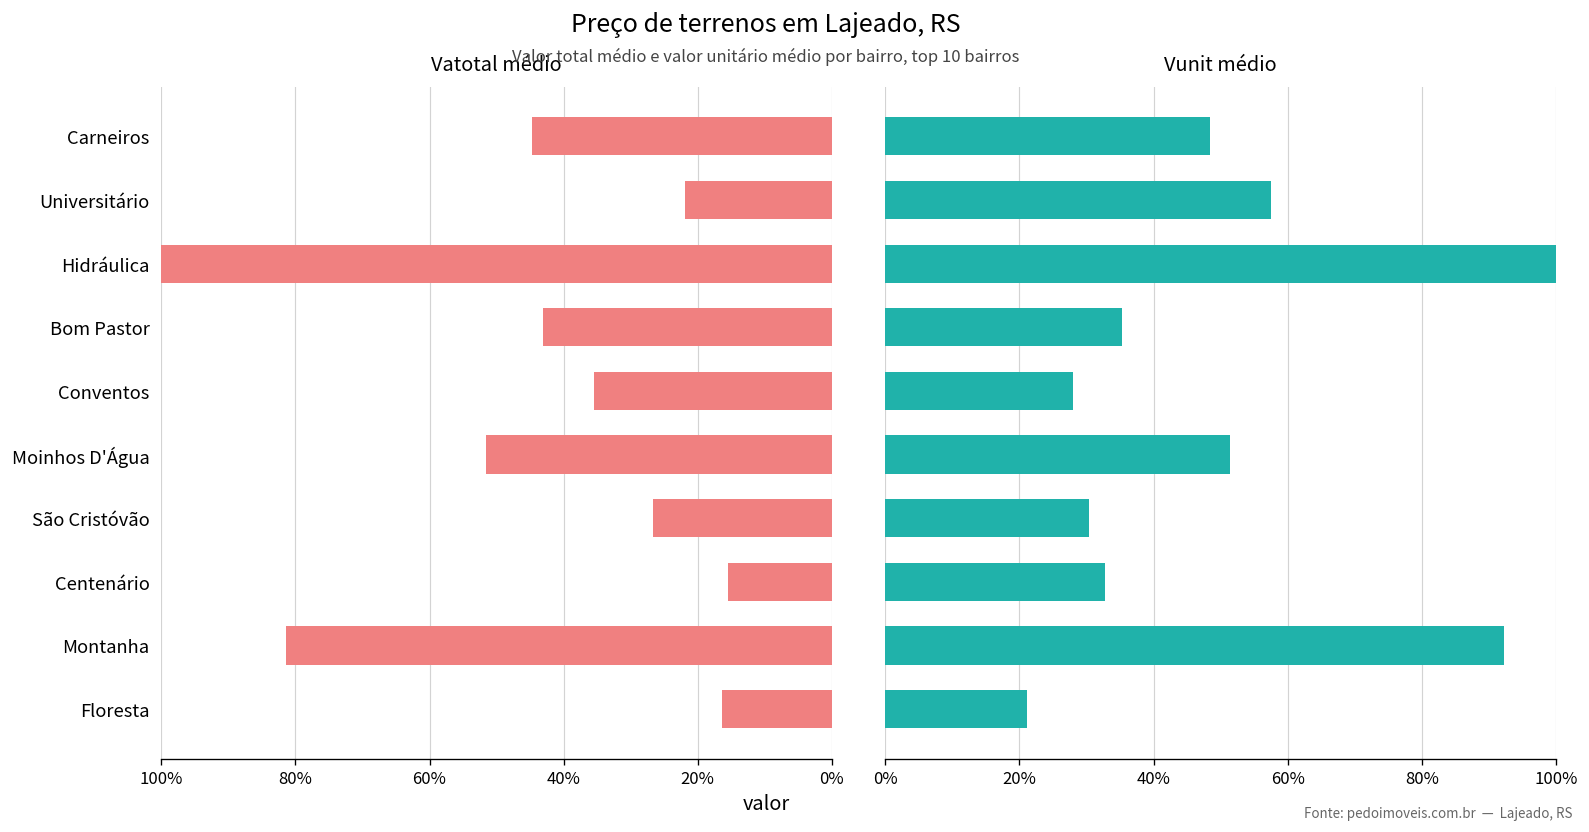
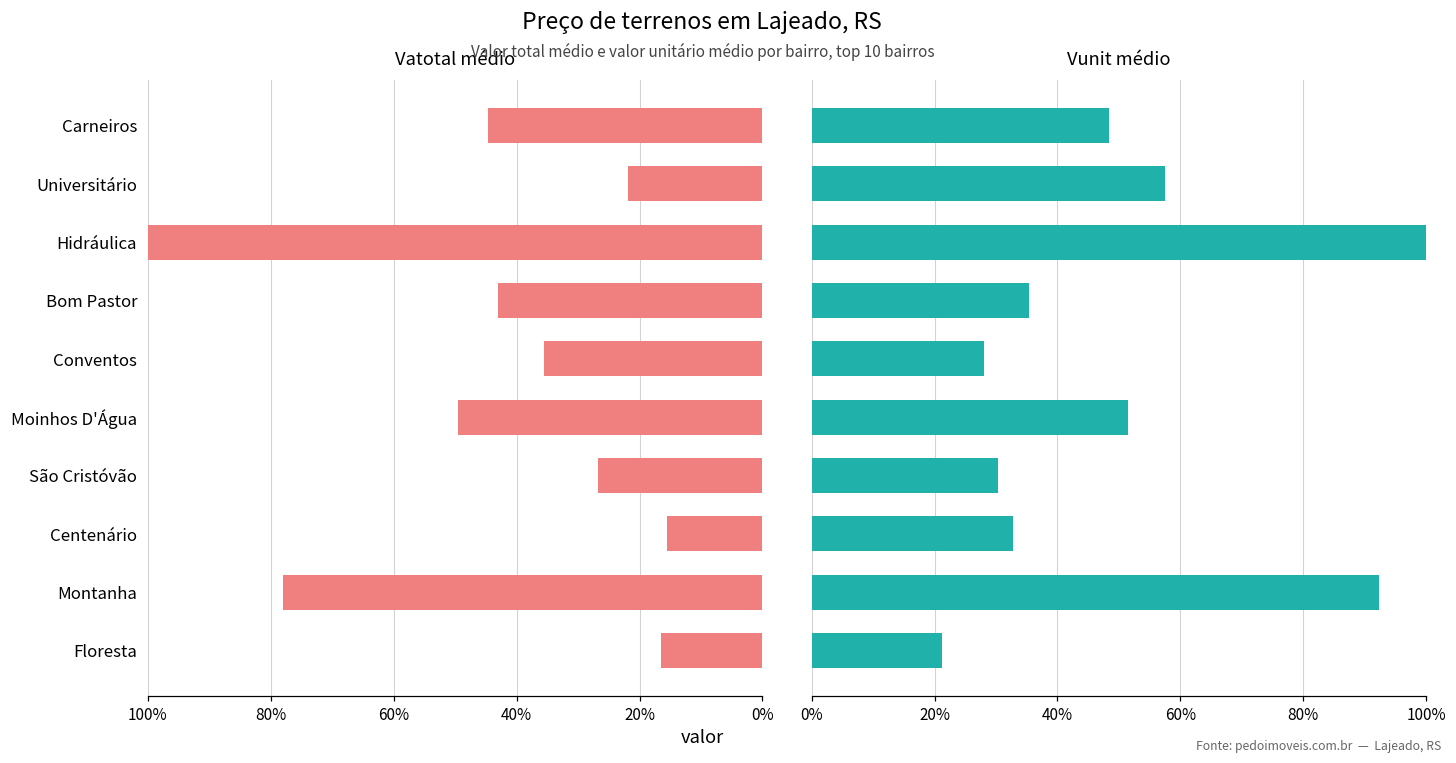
Vatotal médio, Moinhos D'Água: 52% -> 49%
Vatotal médio, Montanha: 81% -> 78%
